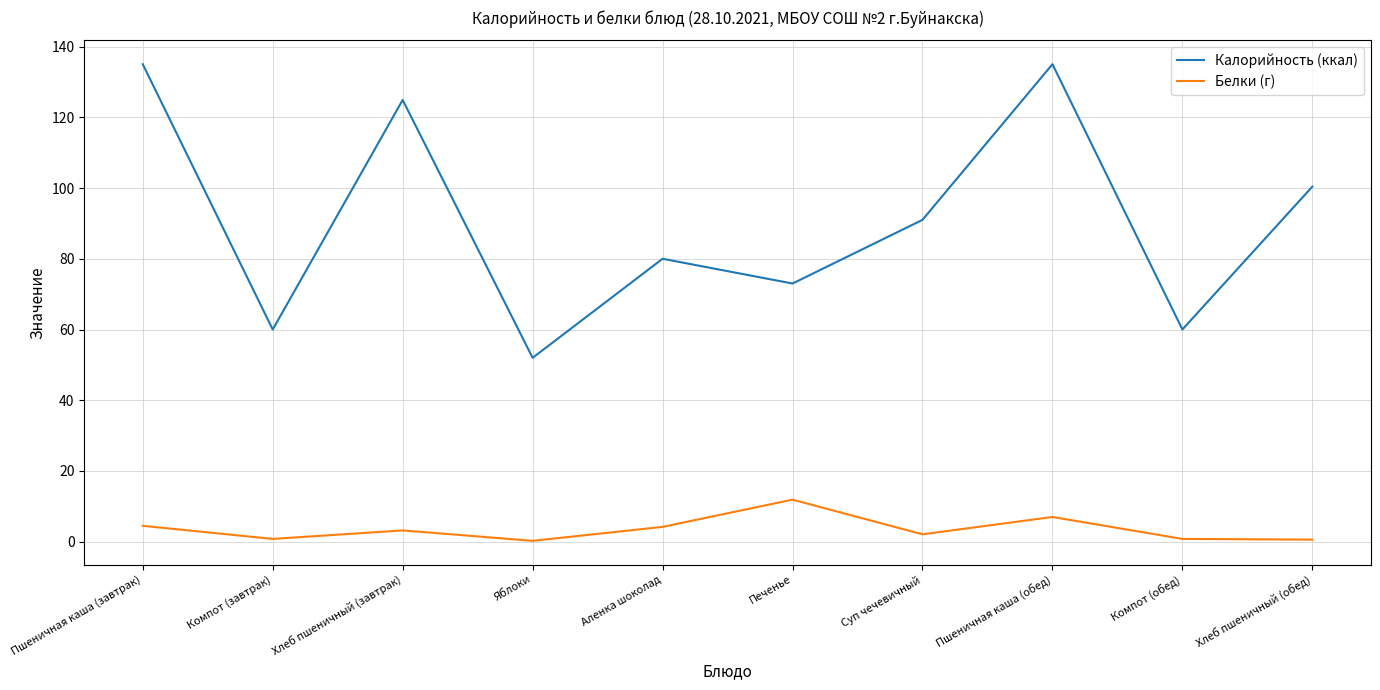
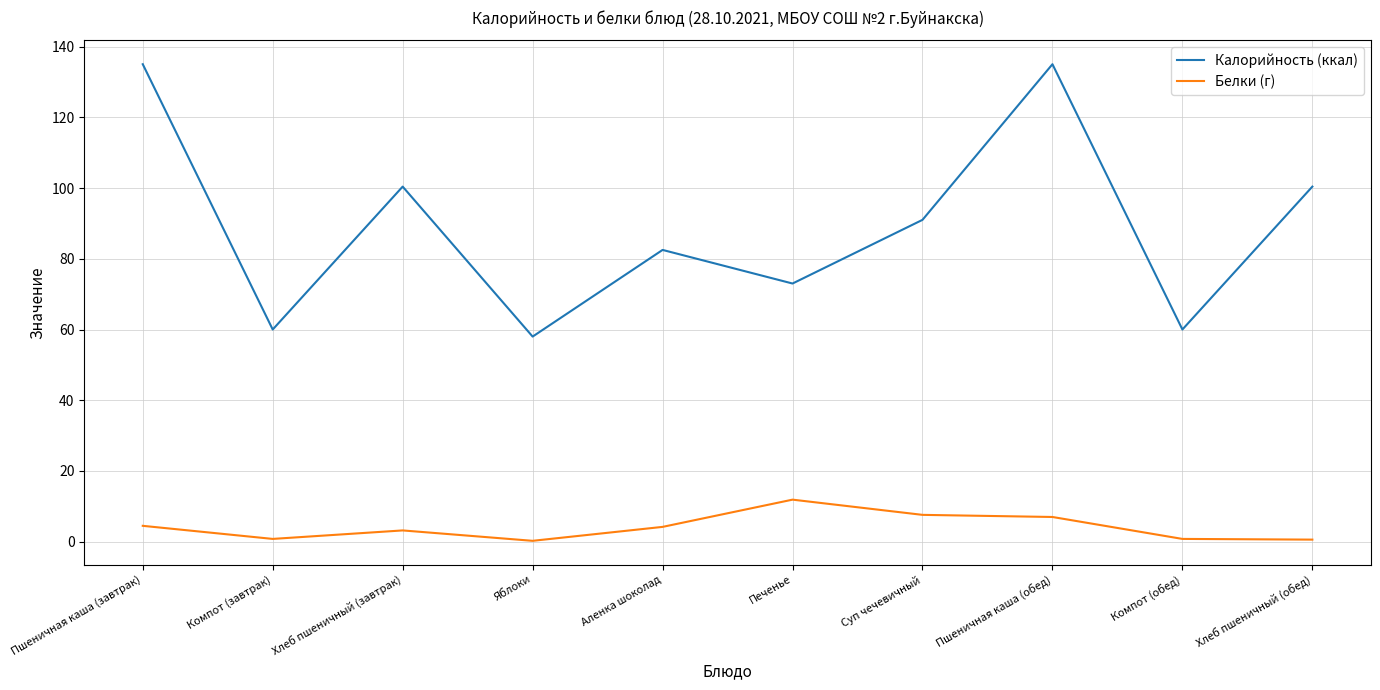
Калорийность (ккал), Хлеб пшеничный (завтрак): 125 -> 100
Калорийность (ккал), Яблоки: 52 -> 58
Калорийность (ккал), Аленка шоколад: 80 -> 83
Белки (г), Суп чечевичный: 2 -> 8
